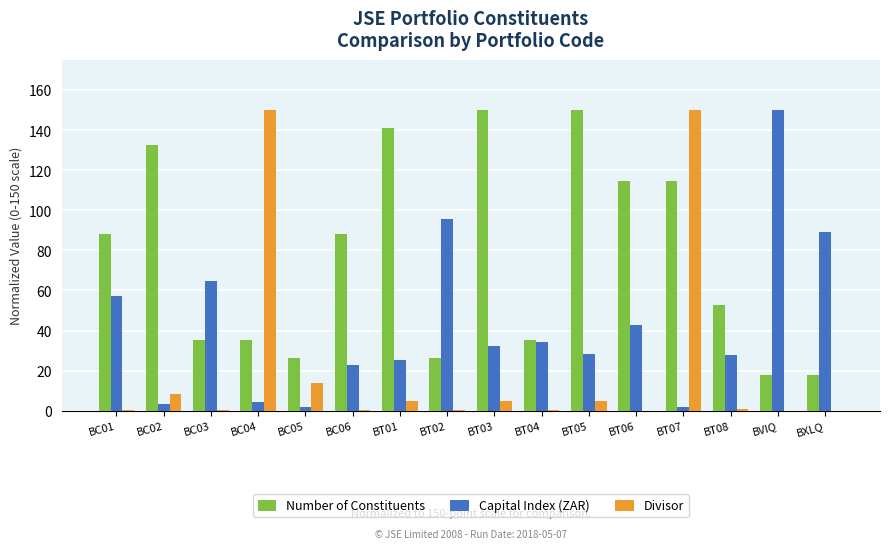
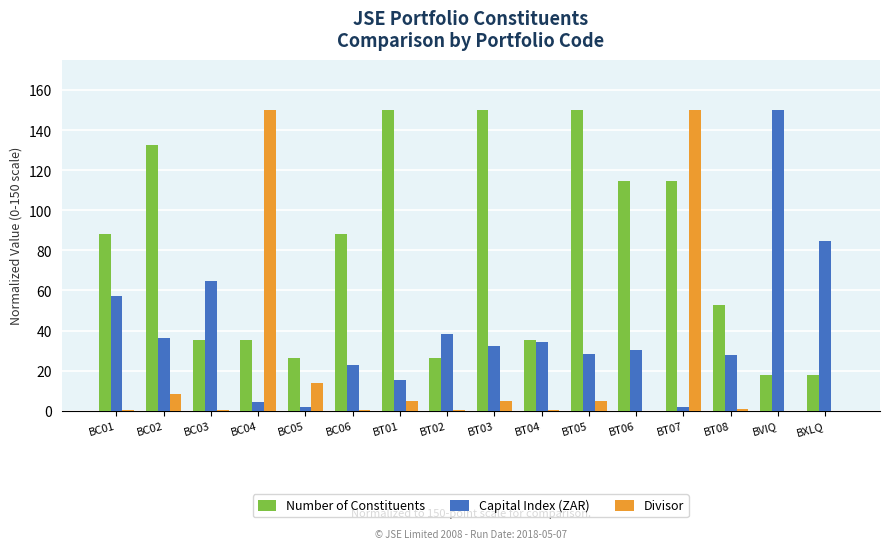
Capital Index (ZAR), BC02: 3 -> 36
Number of Constituents, BT01: 141 -> 150
Capital Index (ZAR), BT01: 25 -> 15
Capital Index (ZAR), BT02: 96 -> 38
Capital Index (ZAR), BT06: 43 -> 30
Capital Index (ZAR), BXLQ: 89 -> 84
